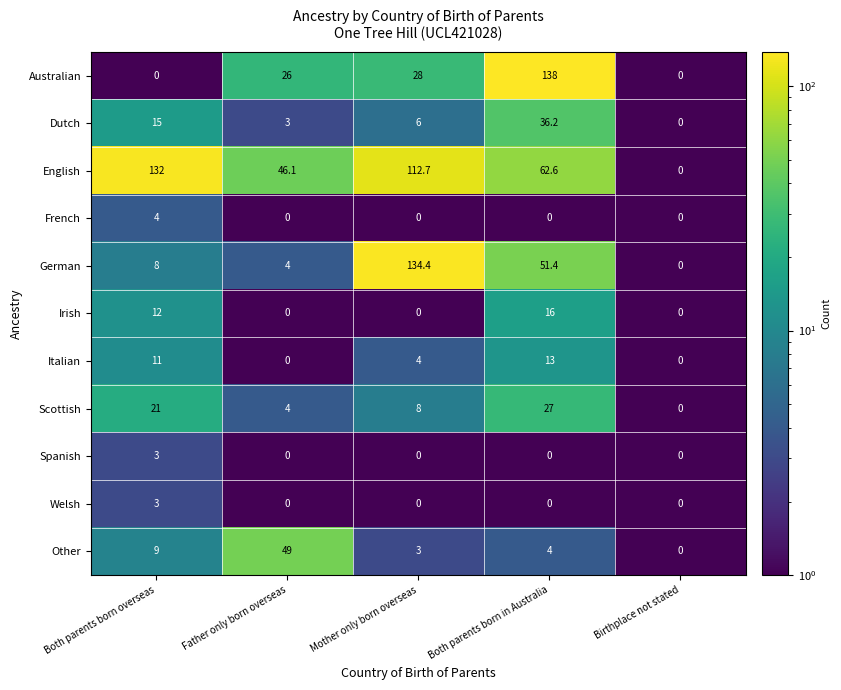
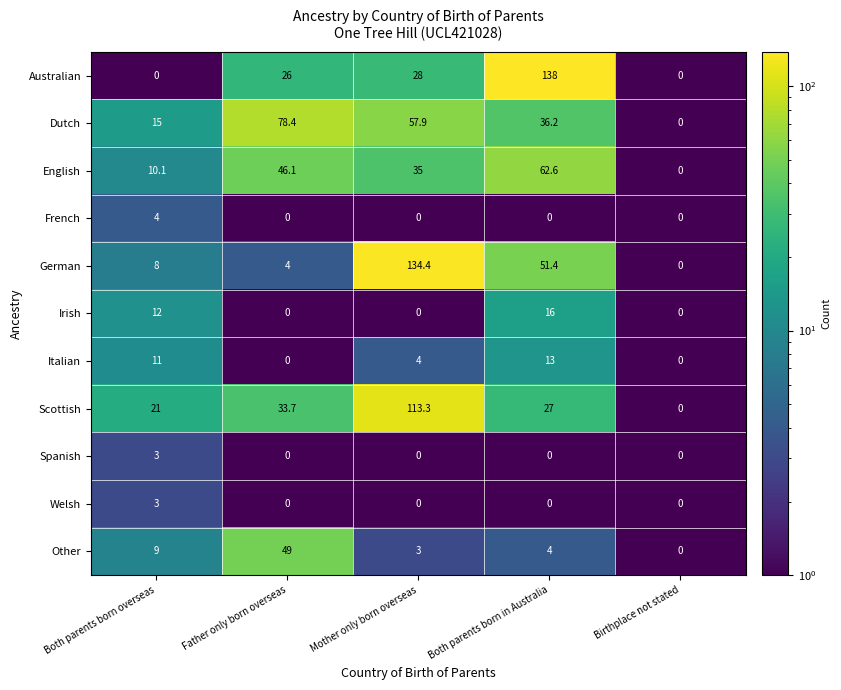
Dutch, Father only born overseas: 3 -> 78.4
Dutch, Mother only born overseas: 6 -> 57.9
English, Both parents born overseas: 132 -> 10.1
English, Mother only born overseas: 112.7 -> 35
Scottish, Father only born overseas: 4 -> 33.7
Scottish, Mother only born overseas: 8 -> 113.3
